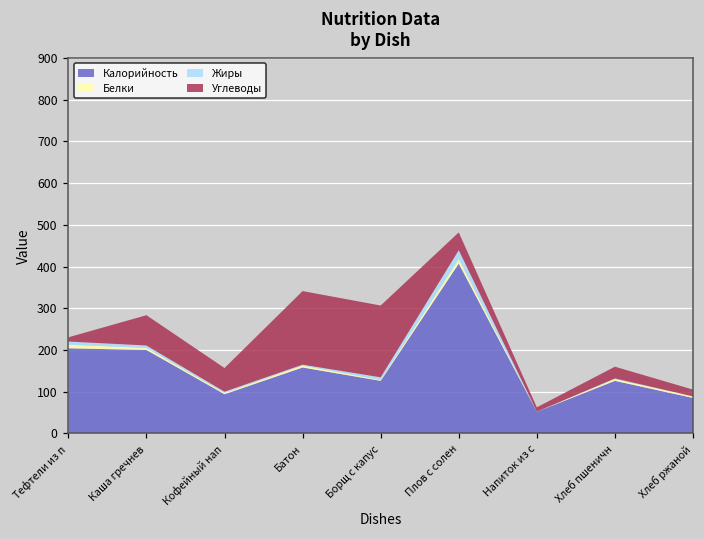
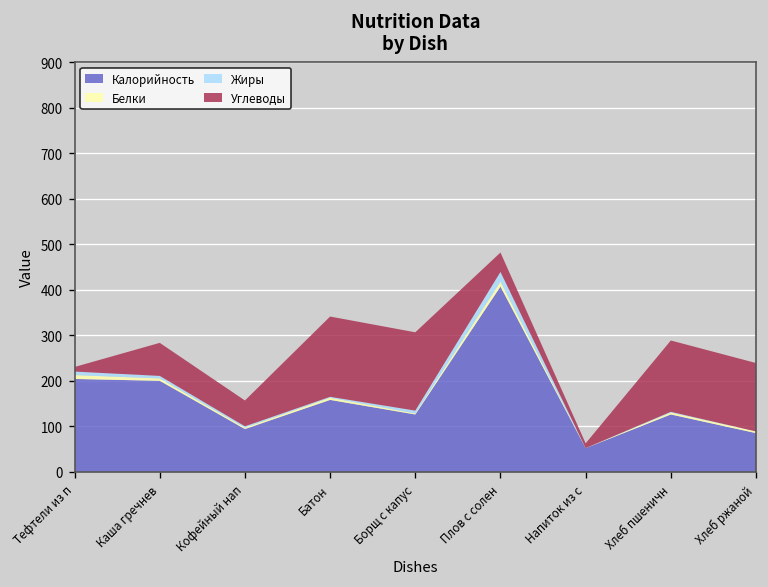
Углеводы, Хлеб пшеничн: 30 -> 160
Углеводы, Хлеб ржаной: 20 -> 150
